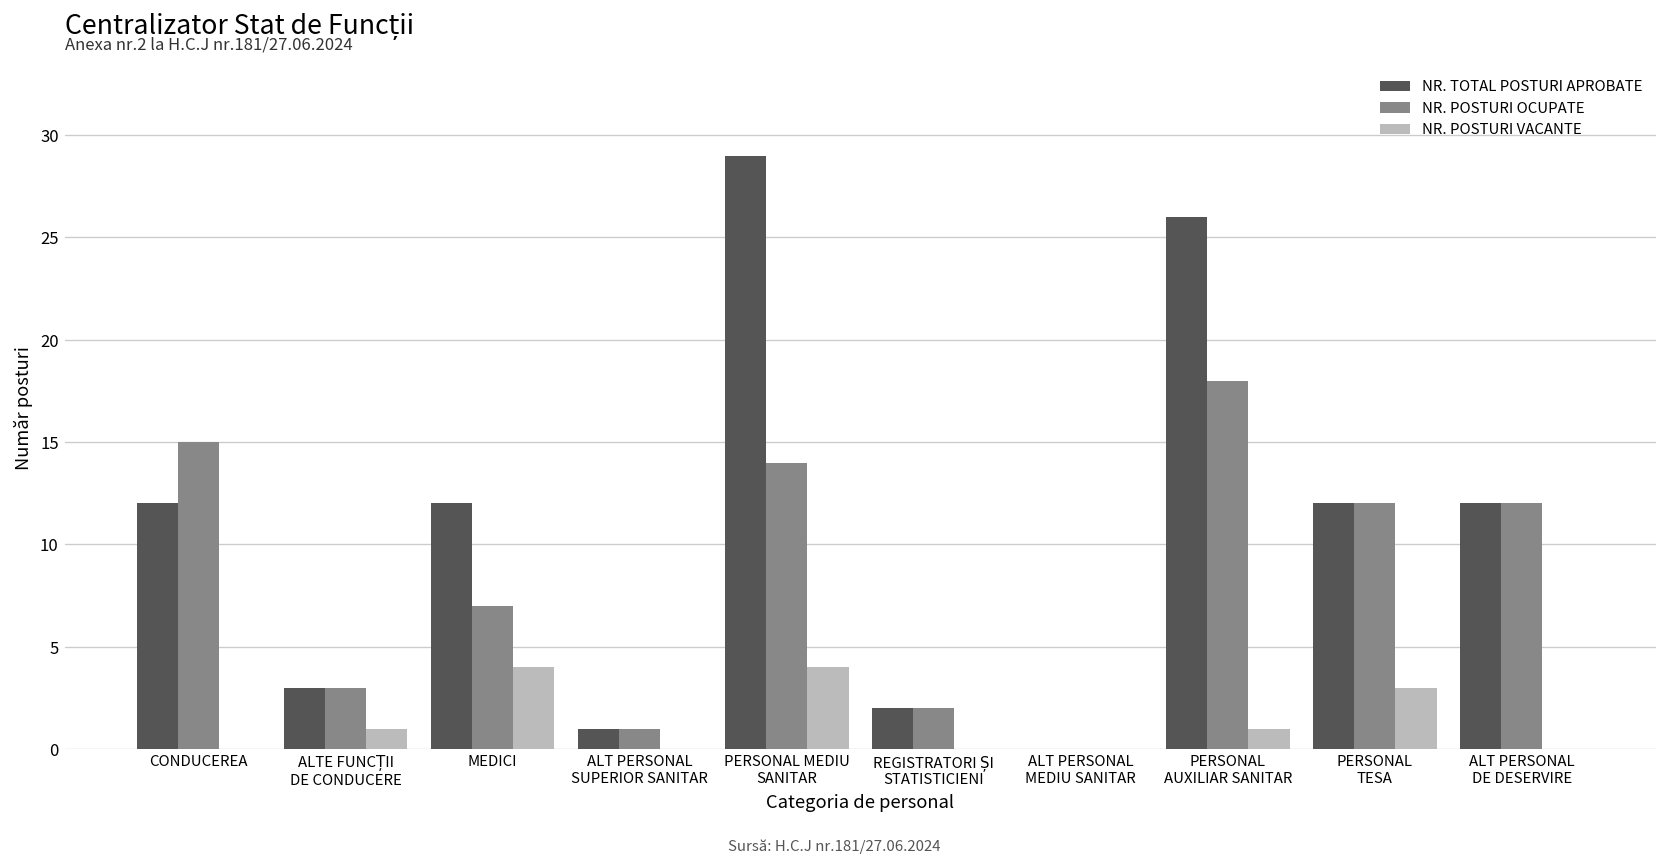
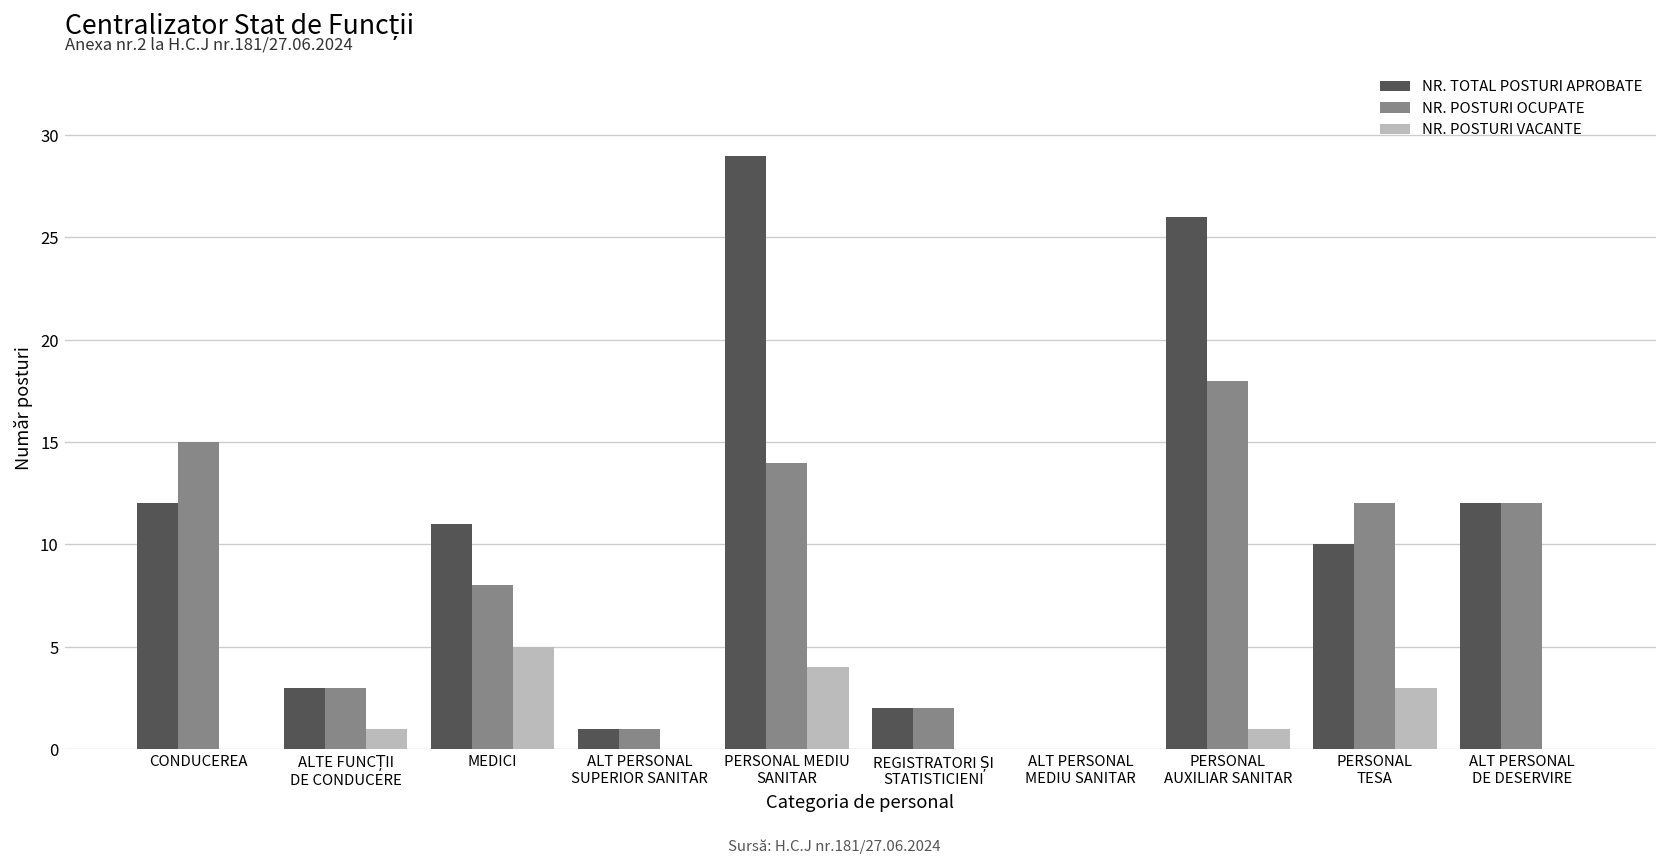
NR. TOTAL POSTURI APROBATE, MEDICI: 12 -> 11
NR. POSTURI OCUPATE, MEDICI: 7 -> 8
NR. POSTURI VACANTE, MEDICI: 4 -> 5
NR. TOTAL POSTURI APROBATE, PERSONAL TESA: 12 -> 10
